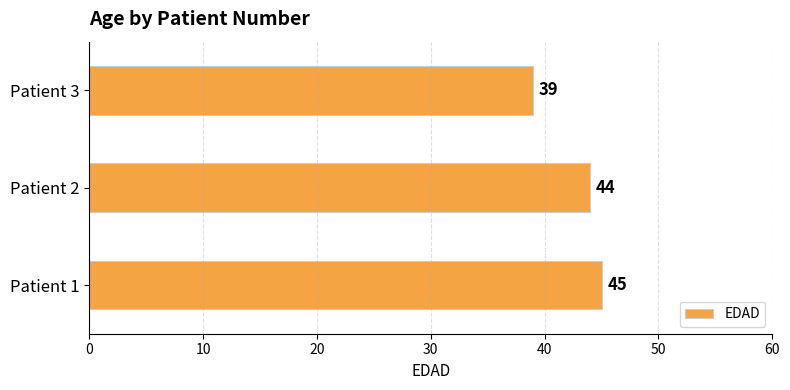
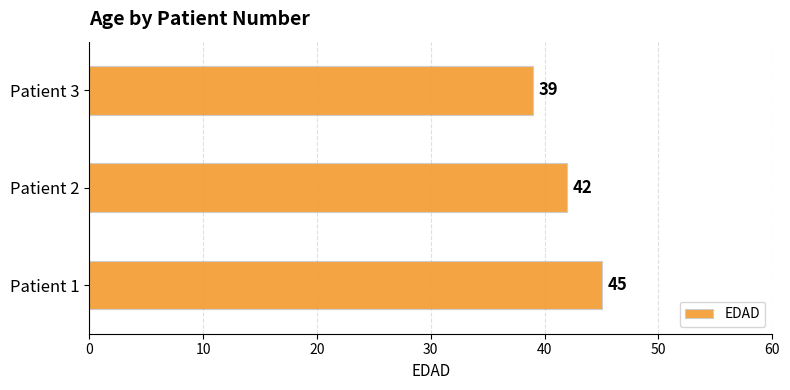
Patient 2: 44 -> 42
